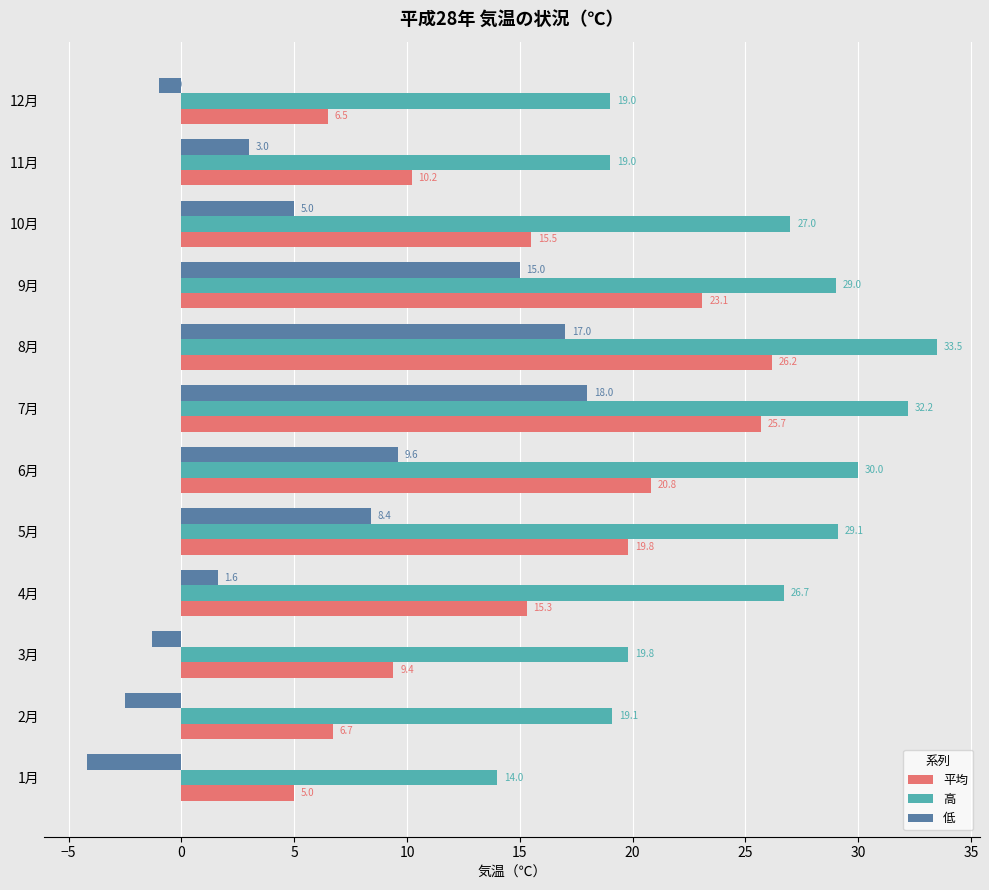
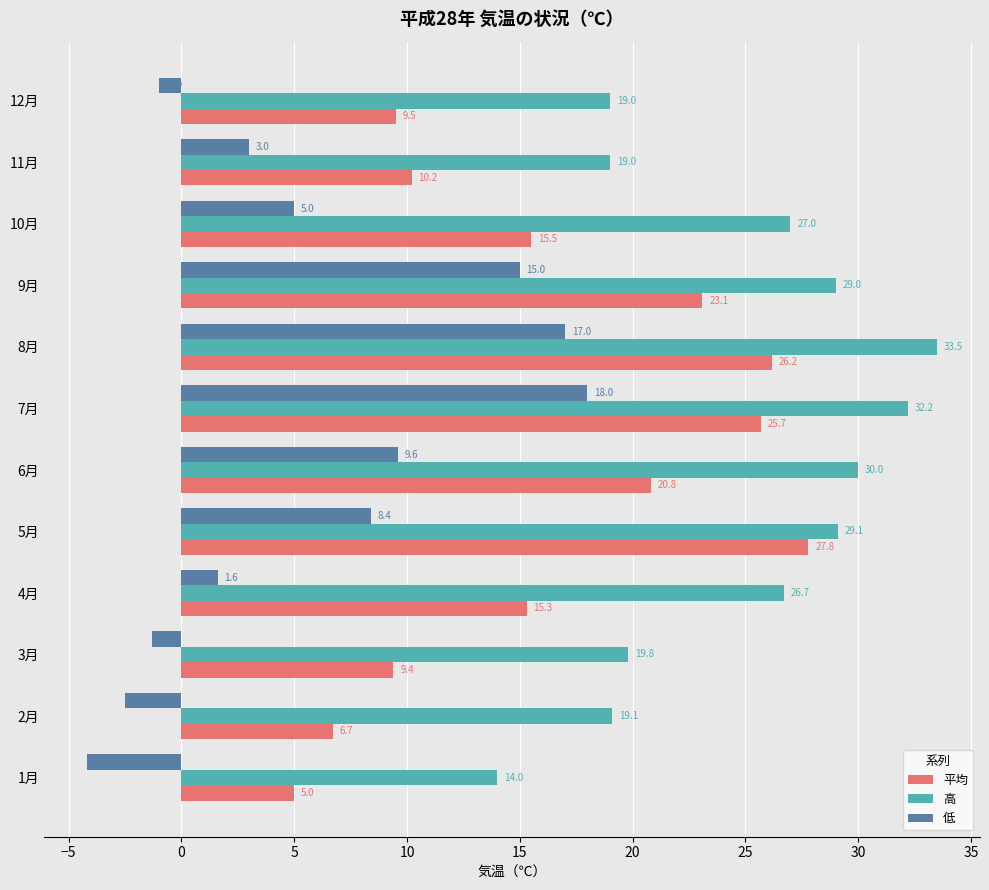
平均, 12月: 6.5 -> 9.5
平均, 5月: 19.8 -> 27.8
